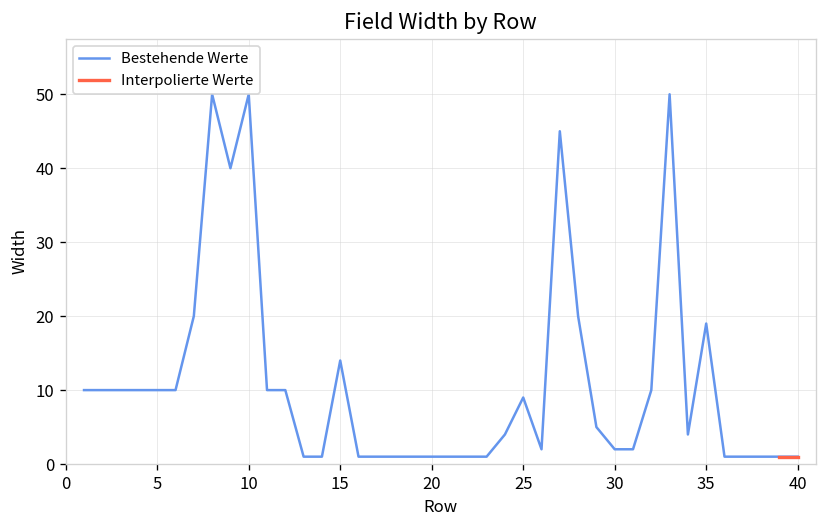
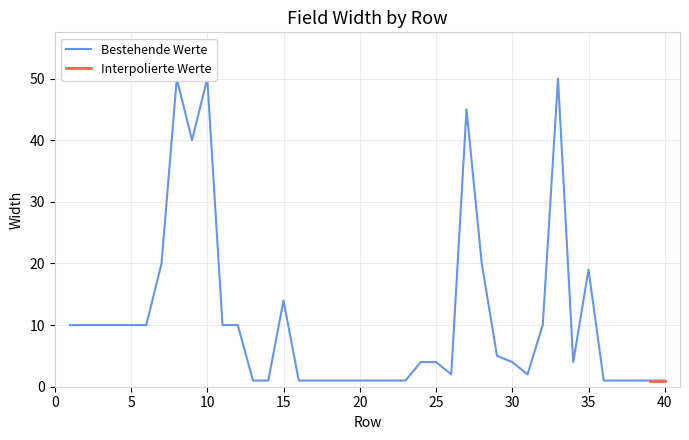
Bestehende Werte, 25: 9 -> 4
Bestehende Werte, 30: 2 -> 4
